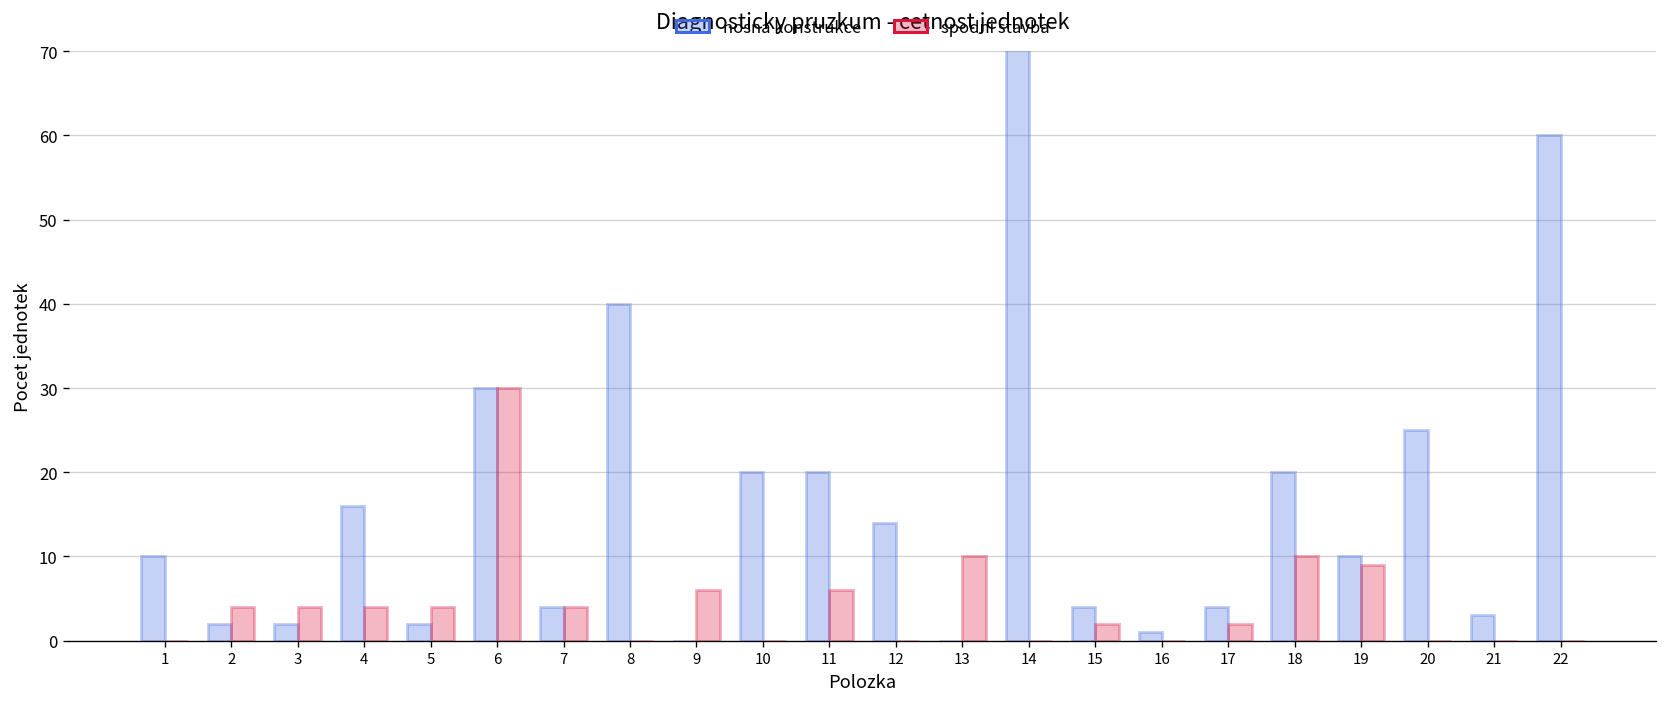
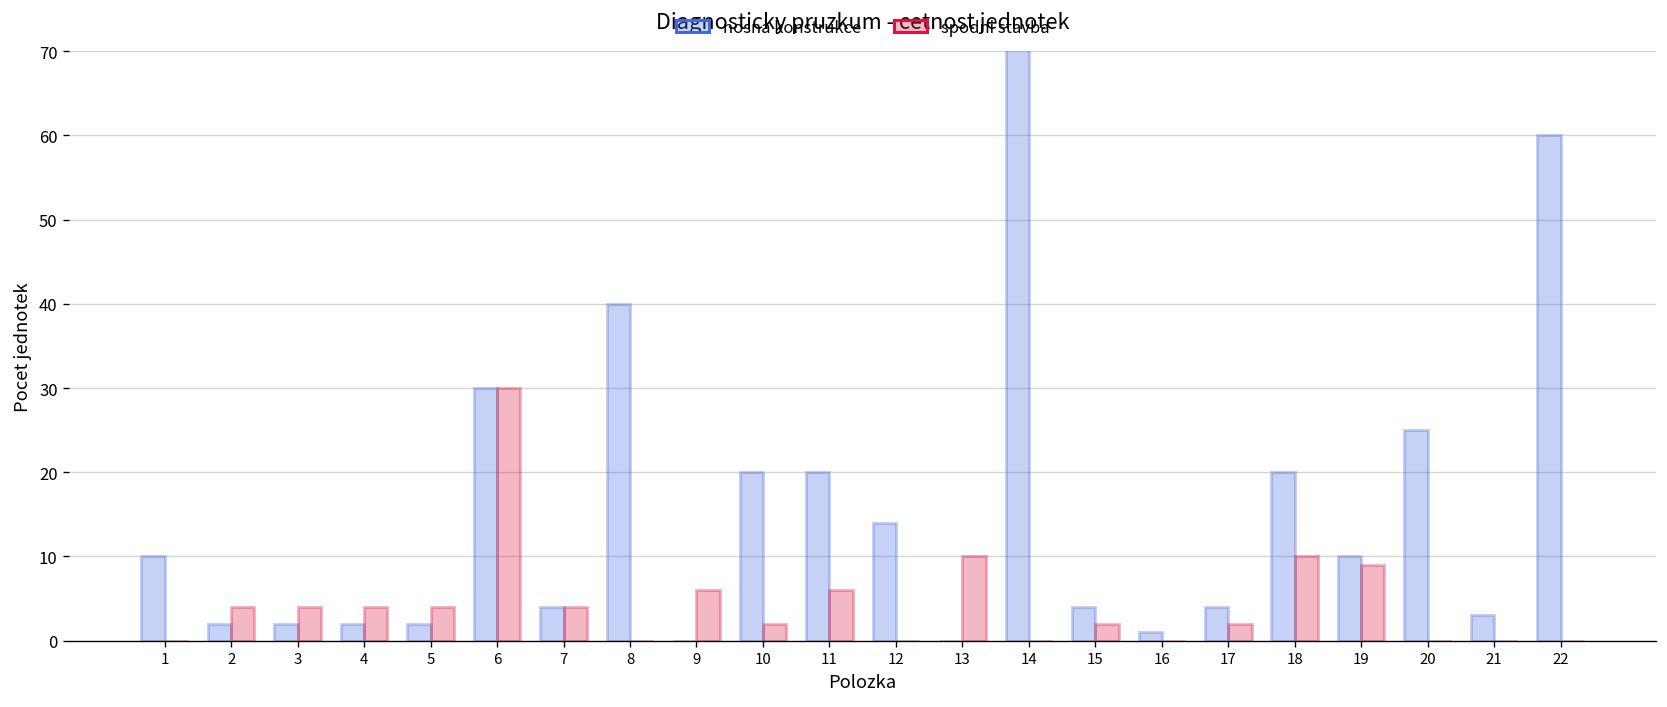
nosna konstrukce, 4: 16 -> 2
spodni stavba, 10: 0 -> 2
